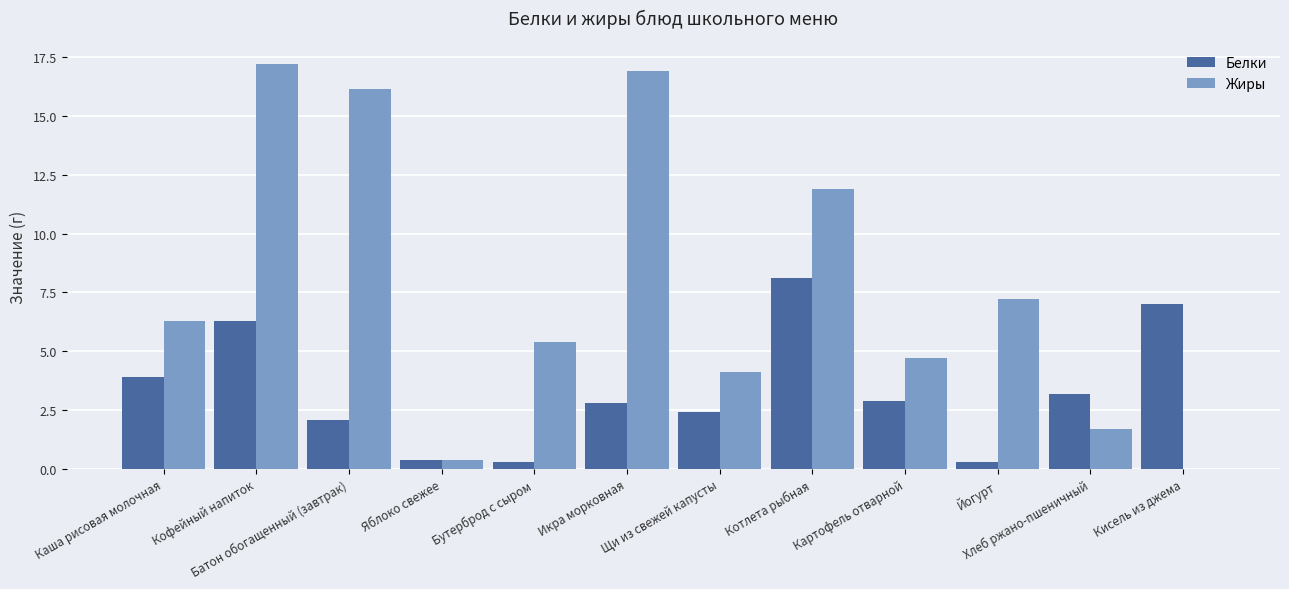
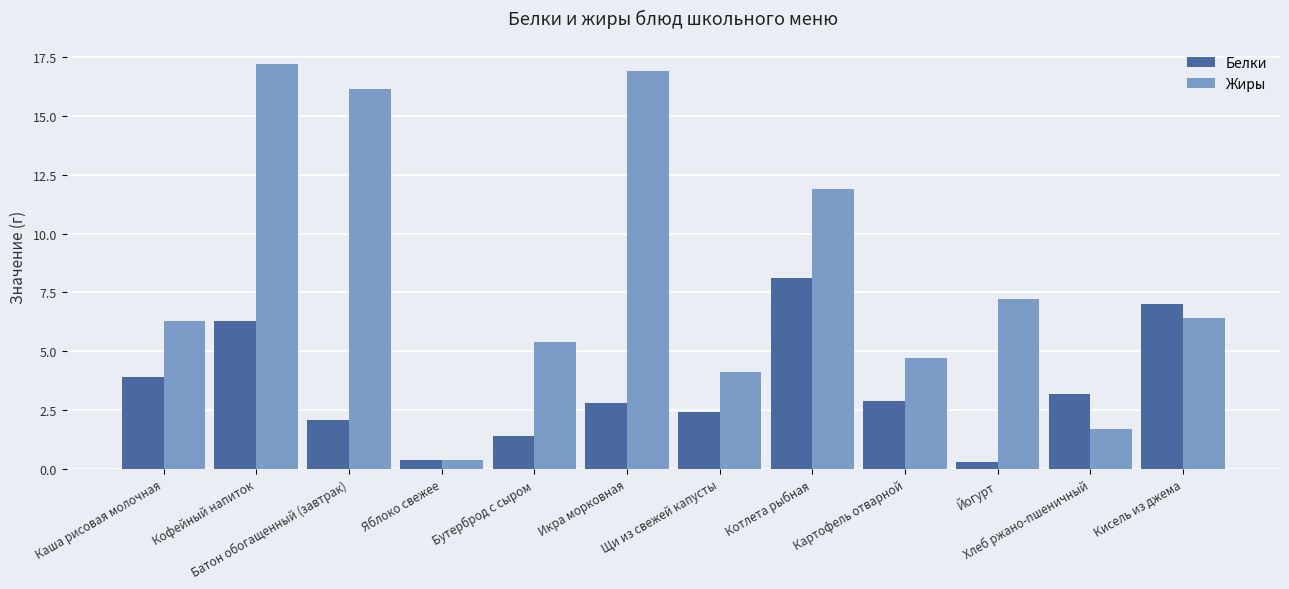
Белки, Бутерброд с сыром: 0.3 -> 1.4
Жиры, Кисель из джема: 0.0 -> 6.4
